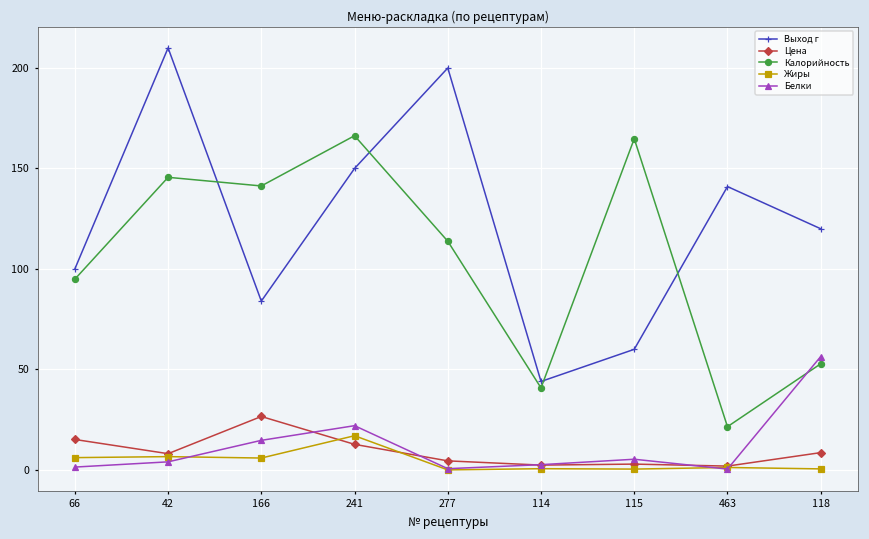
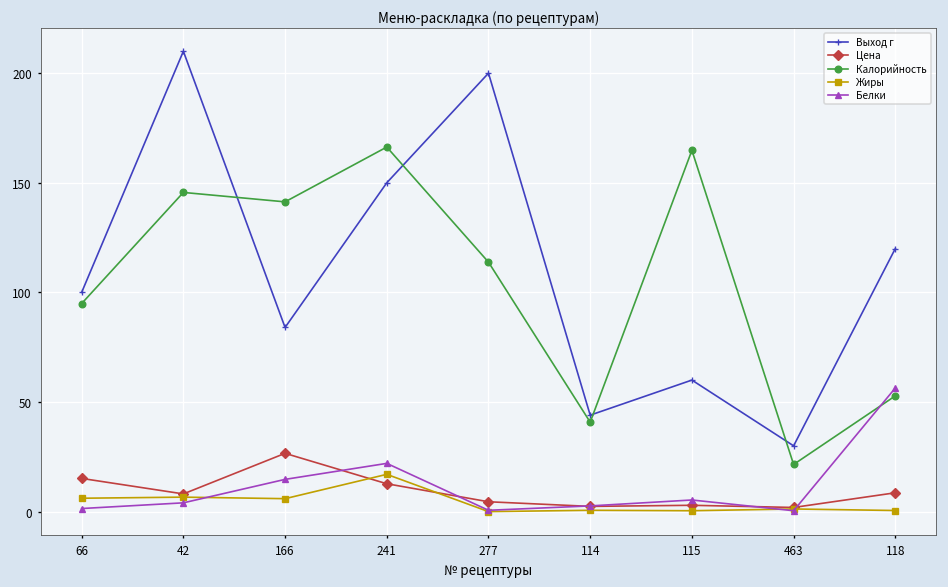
Выход г, 463: 141 -> 30
